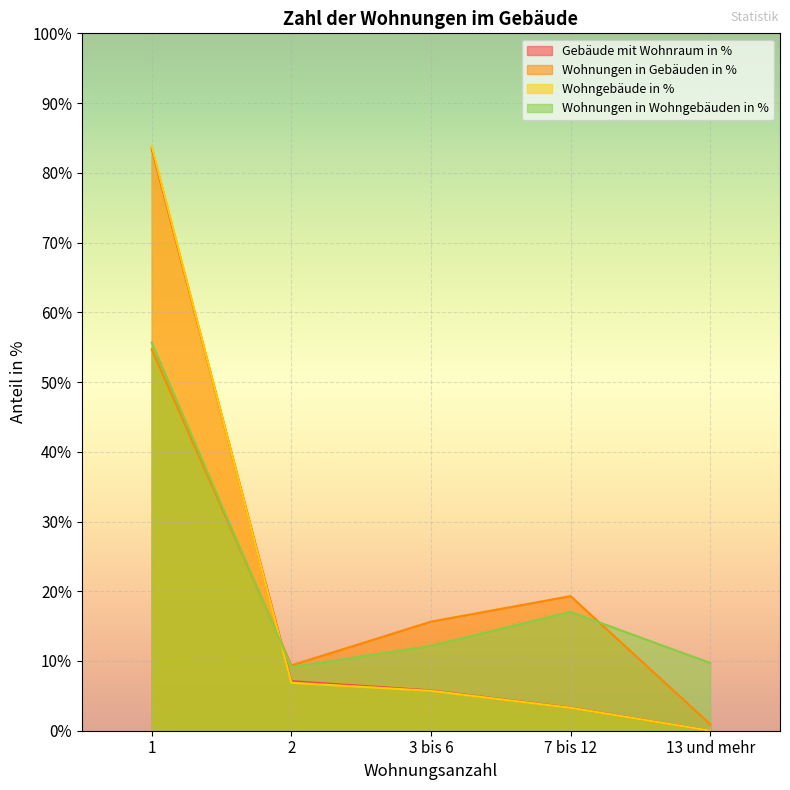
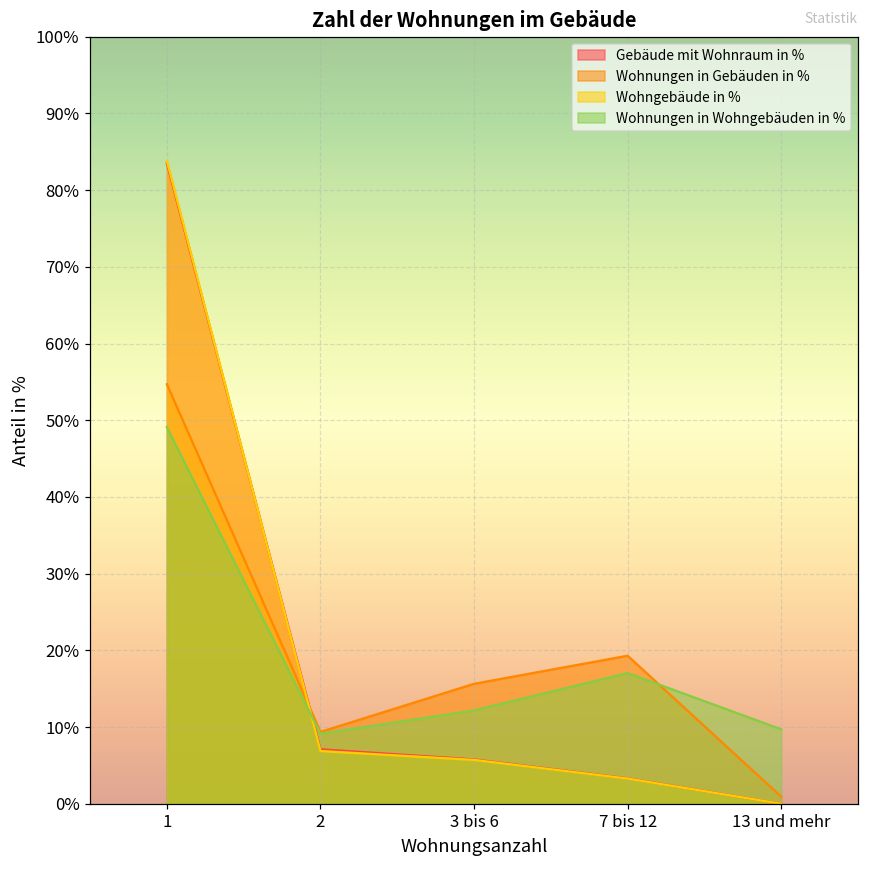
Wohnungen in Wohngebäuden in %, 1: 56% -> 49%
